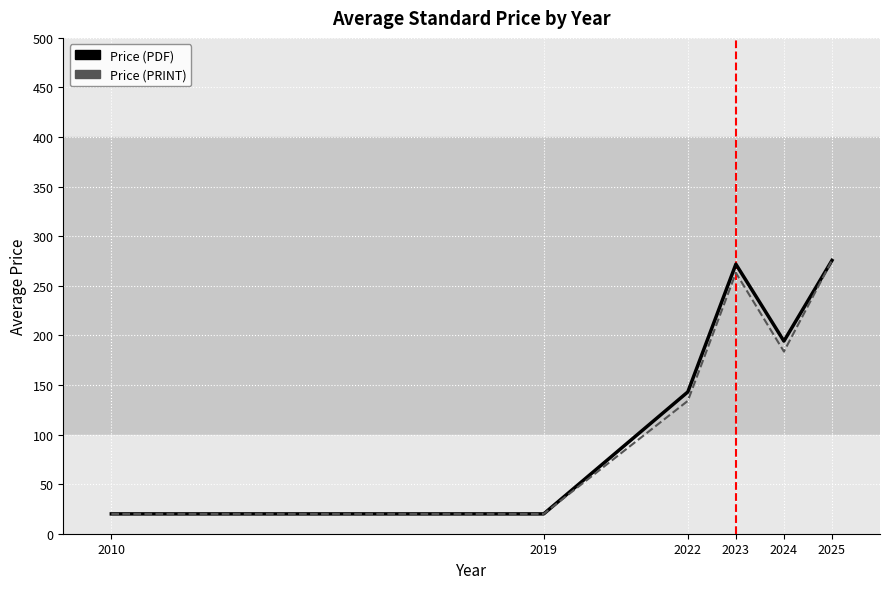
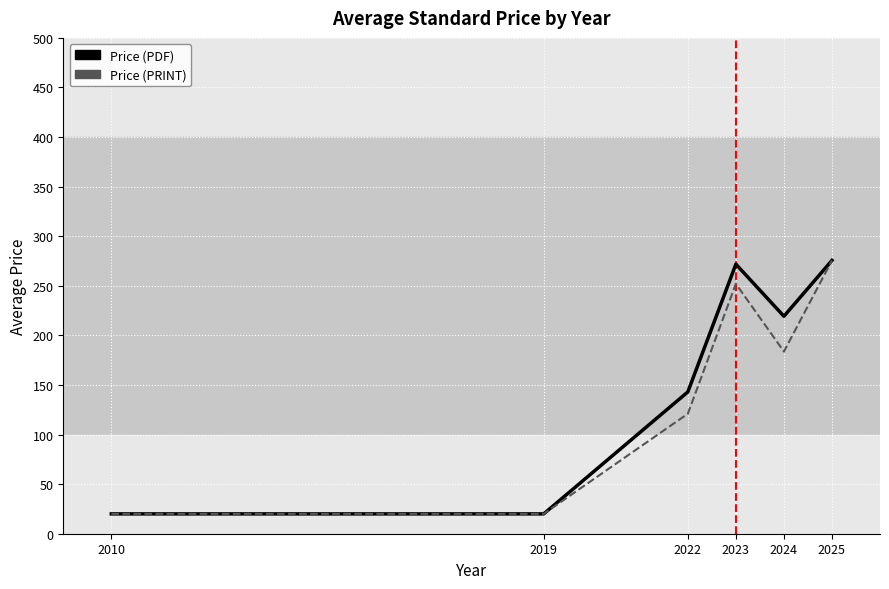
Price (PRINT), 2022: 130 -> 120
Price (PRINT), 2023: 260 -> 250
Price (PDF), 2024: 190 -> 220
